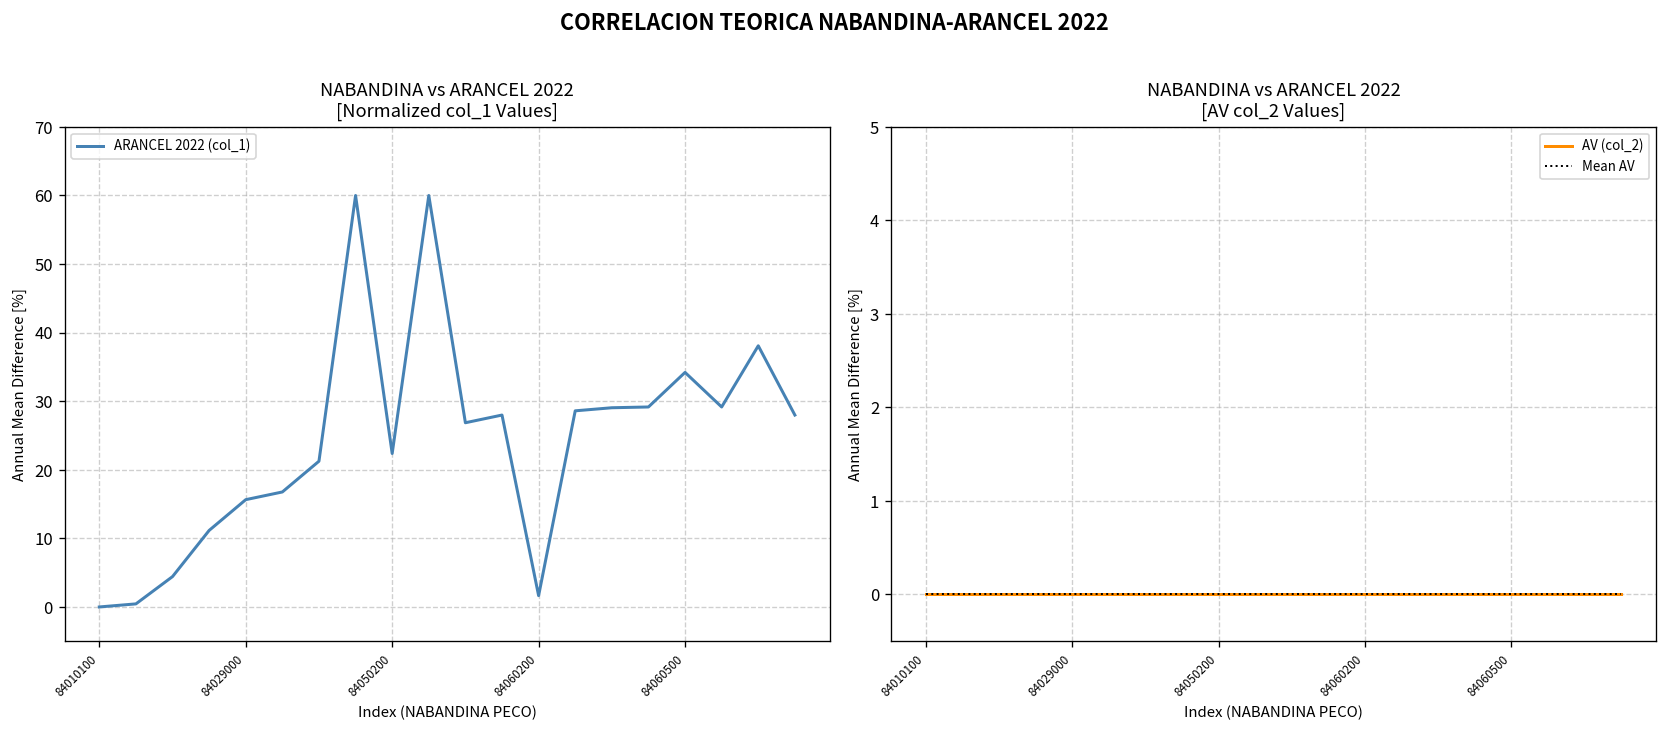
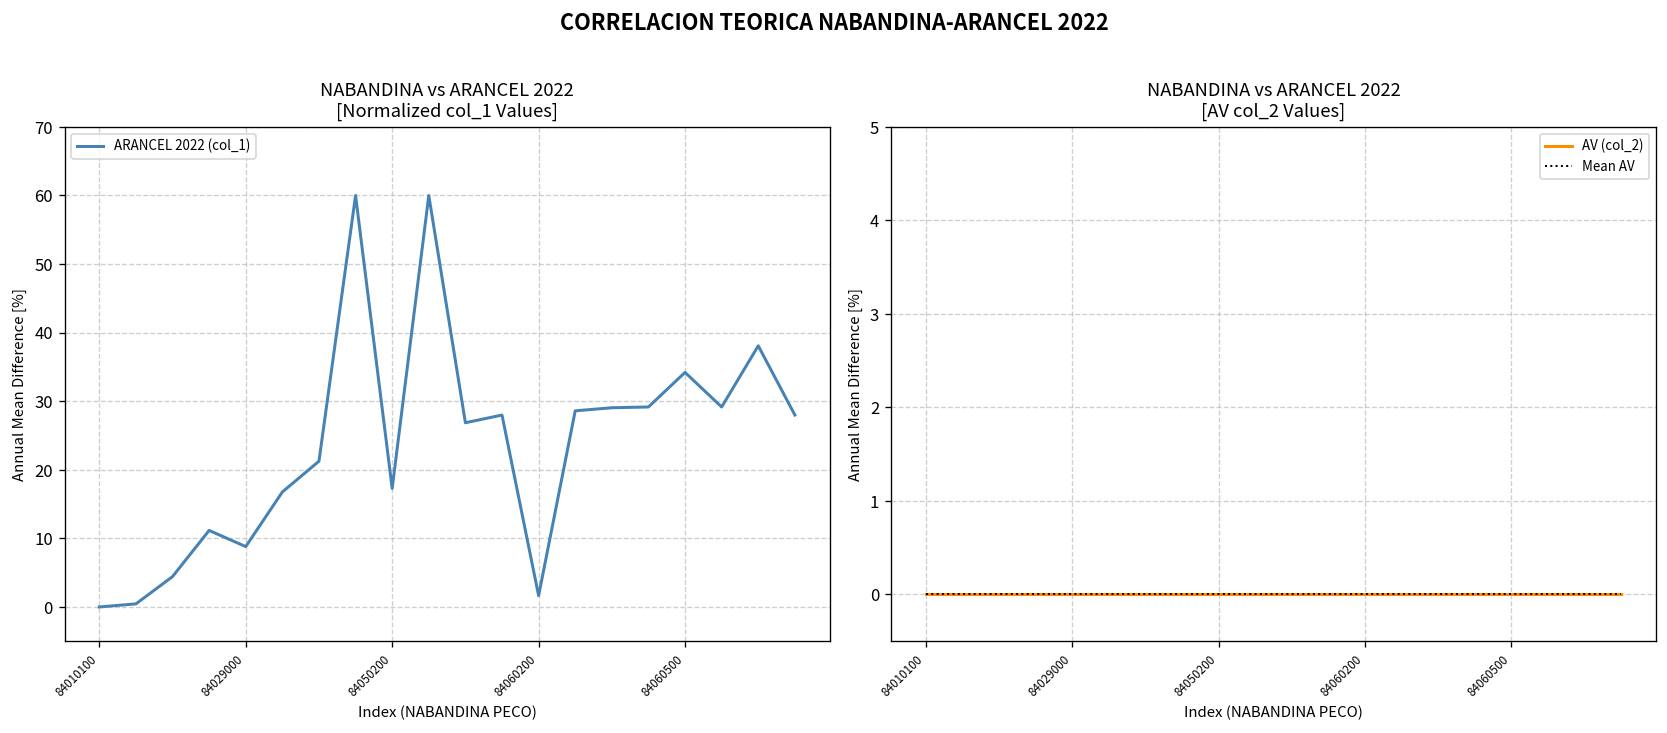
NABANDINA vs ARANCEL 2022 [Normalized col_1 Values], 84029000: 16 -> 9
NABANDINA vs ARANCEL 2022 [Normalized col_1 Values], 84050200: 22 -> 17
